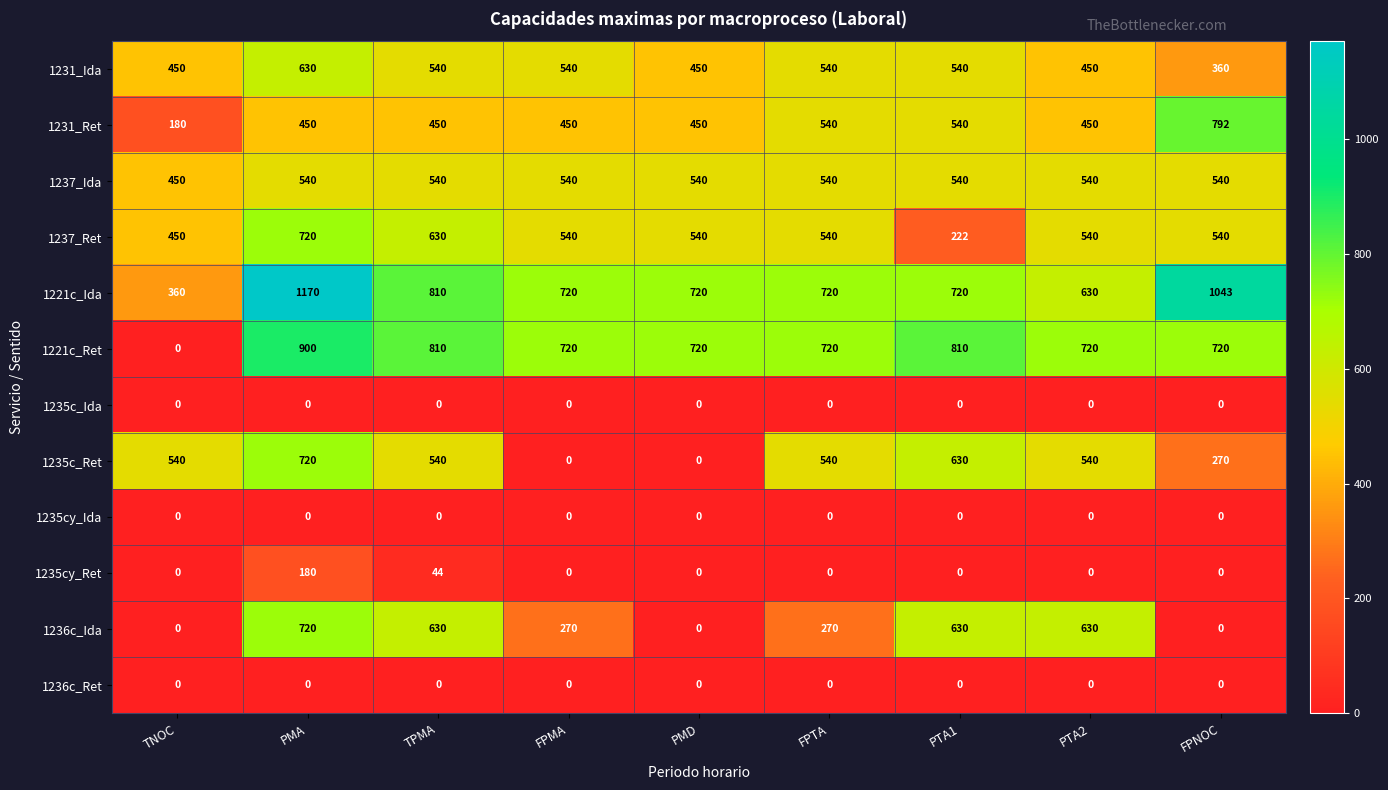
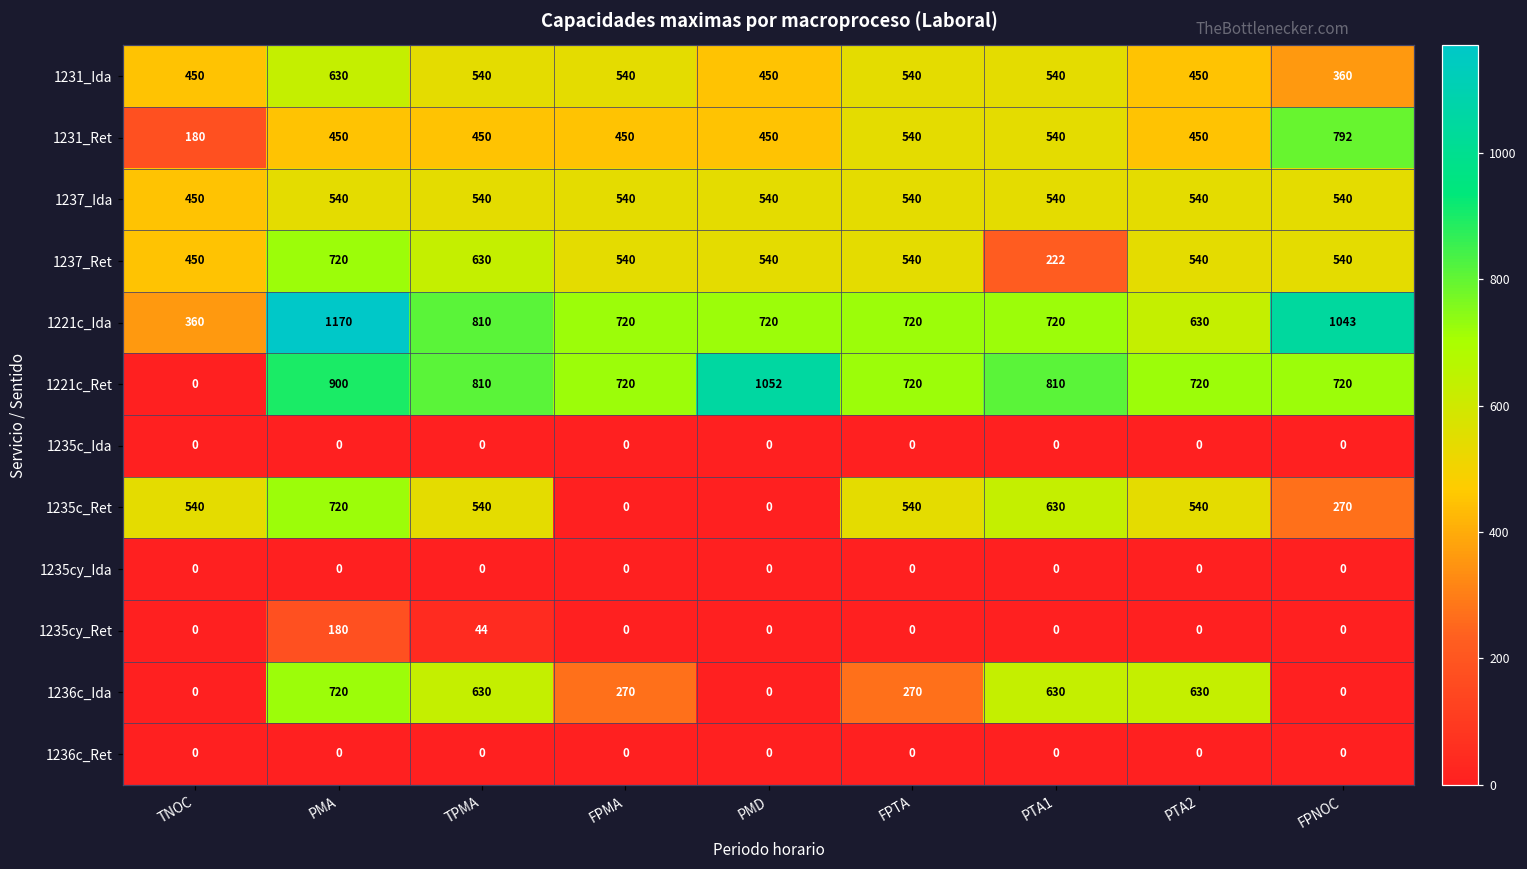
1221c_Ret, PMD: 720 -> 1052
